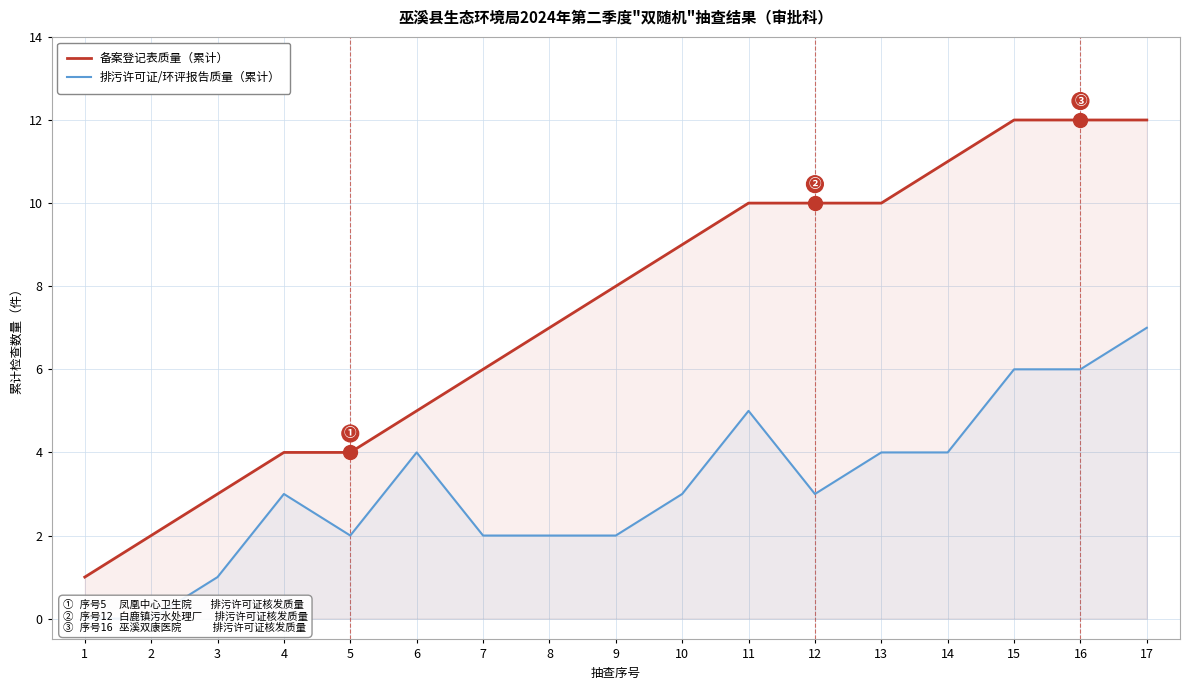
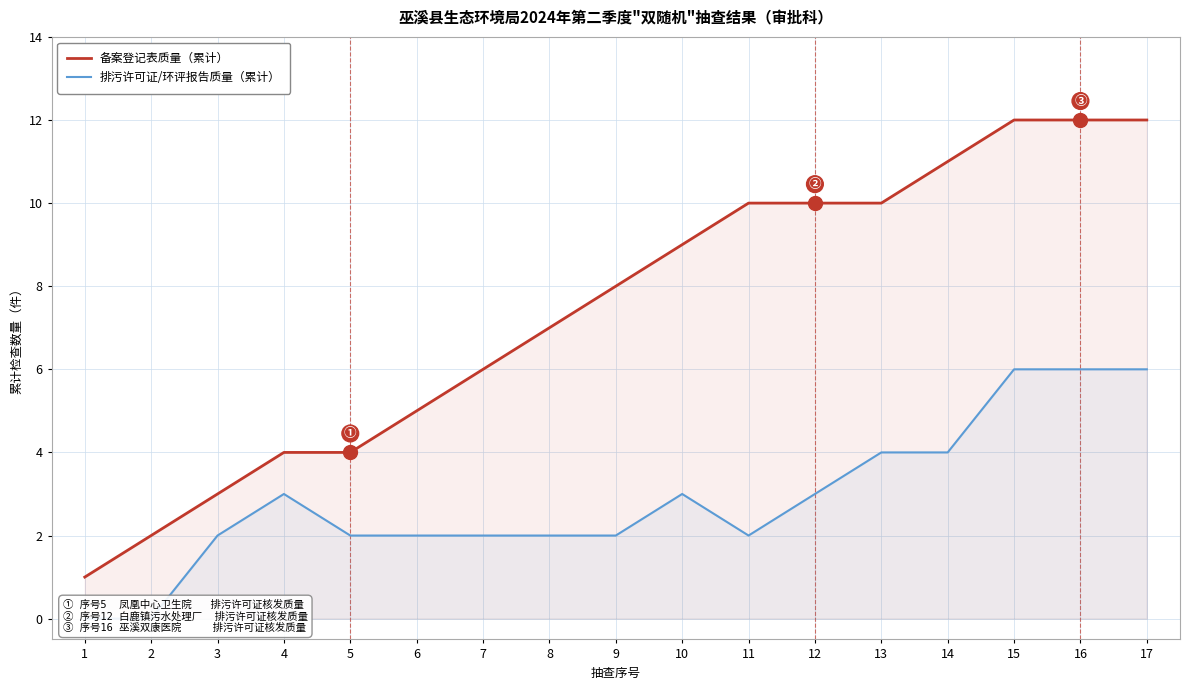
排污许可证/环评报告质量（累计）, 3: 1 -> 2
排污许可证/环评报告质量（累计）, 6: 4 -> 2
排污许可证/环评报告质量（累计）, 11: 5 -> 2
排污许可证/环评报告质量（累计）, 17: 7 -> 6
